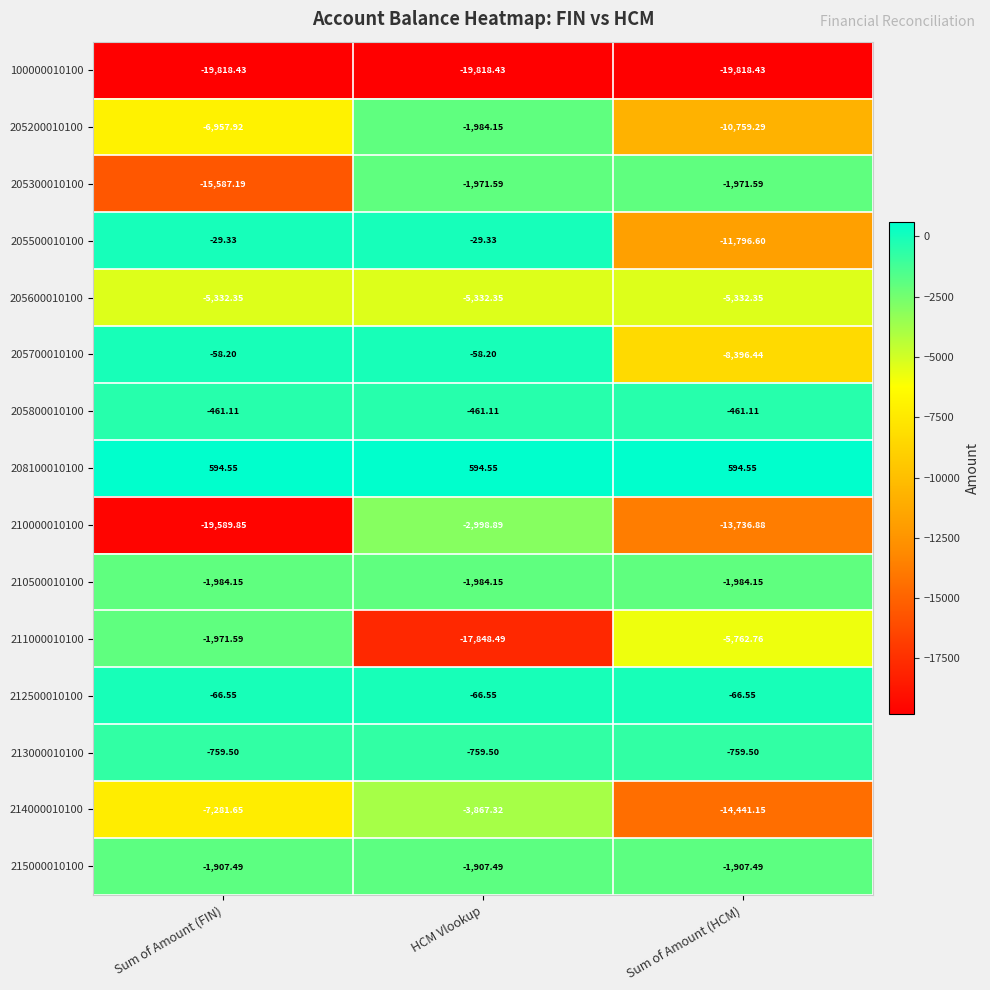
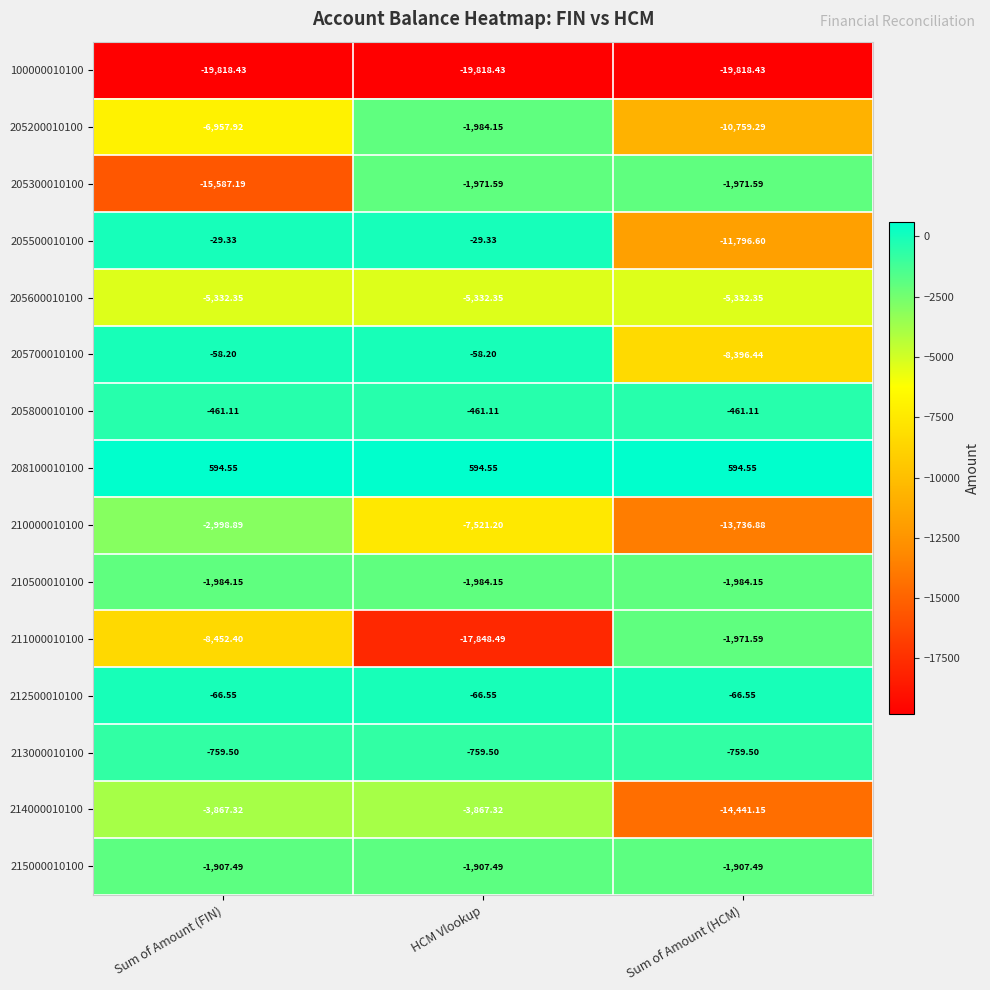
210000010100, Sum of Amount (FIN): -19,589.85 -> -2,998.89
210000010100, HCM Vlookup: -2,998.89 -> -7,521.20
211000010100, Sum of Amount (FIN): -1,971.59 -> -8,452.40
211000010100, Sum of Amount (HCM): -5,762.76 -> -1,971.59
214000010100, Sum of Amount (FIN): -7,281.65 -> -3,867.32
